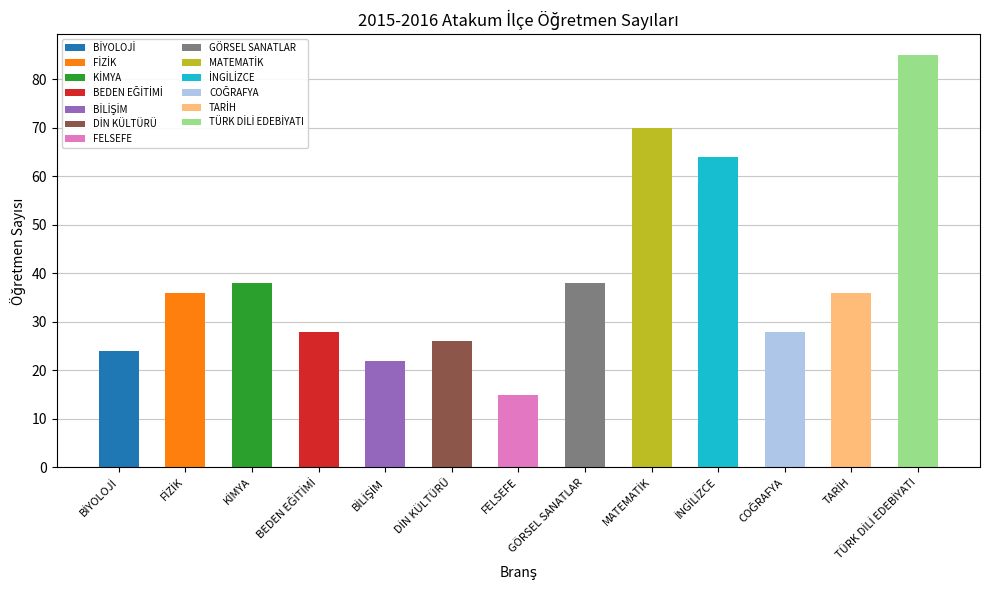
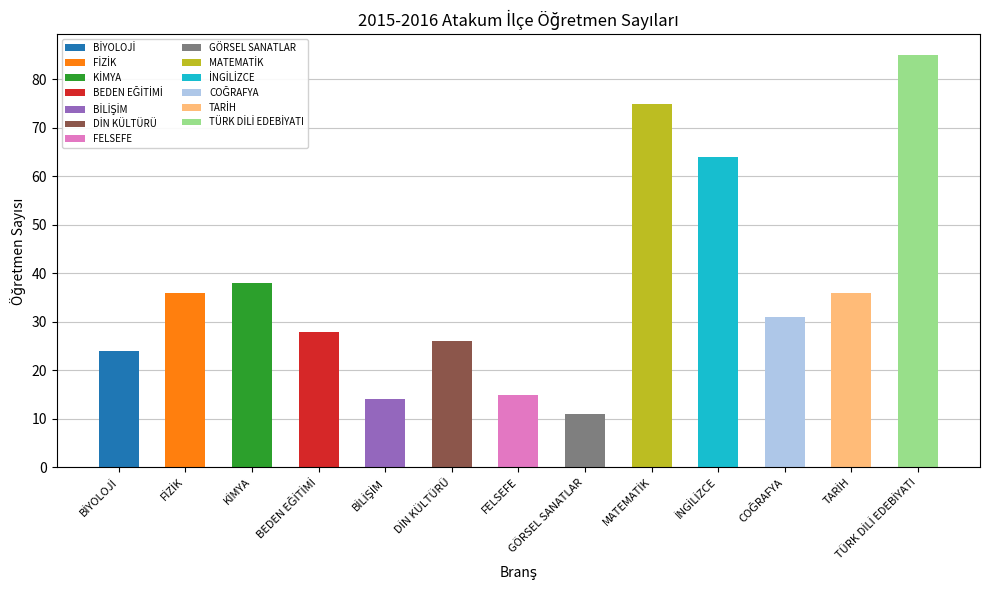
BİLİŞİM: 22 -> 14
GÖRSEL SANATLAR: 38 -> 11
MATEMATİK: 70 -> 75
COĞRAFYA: 28 -> 31
